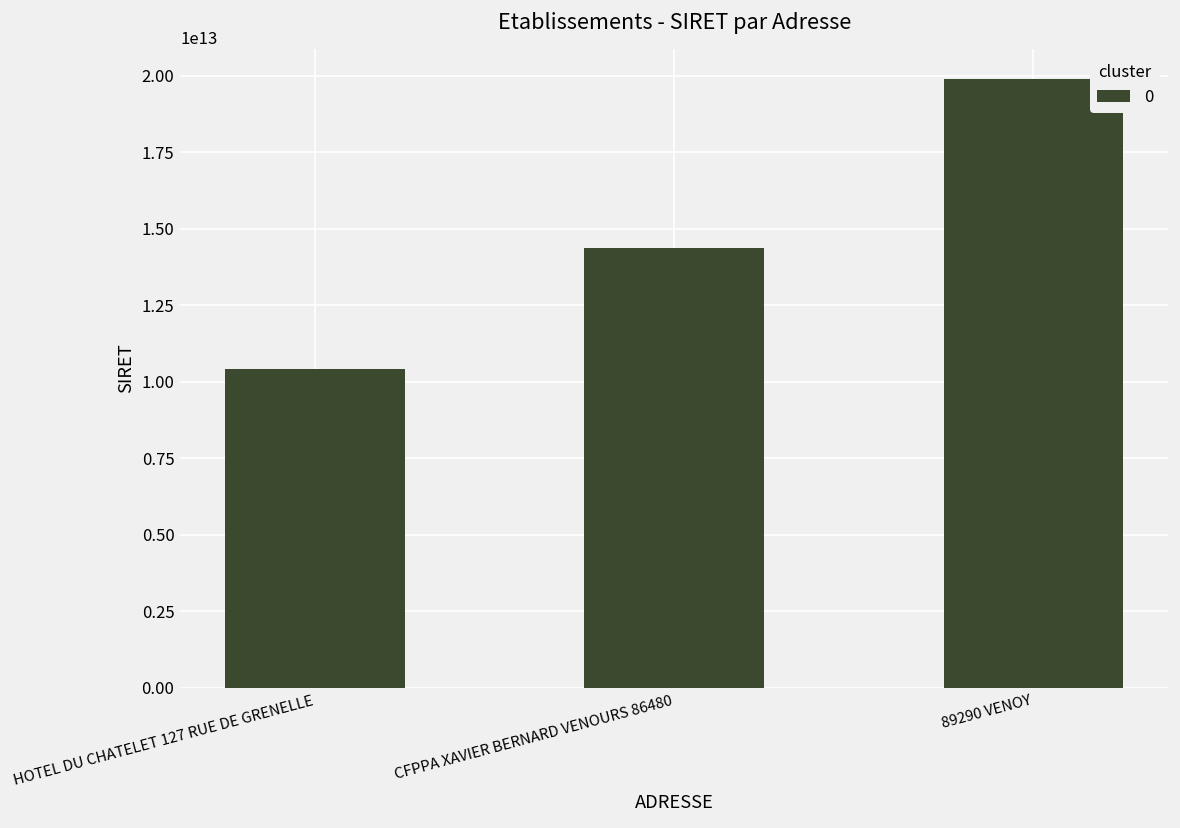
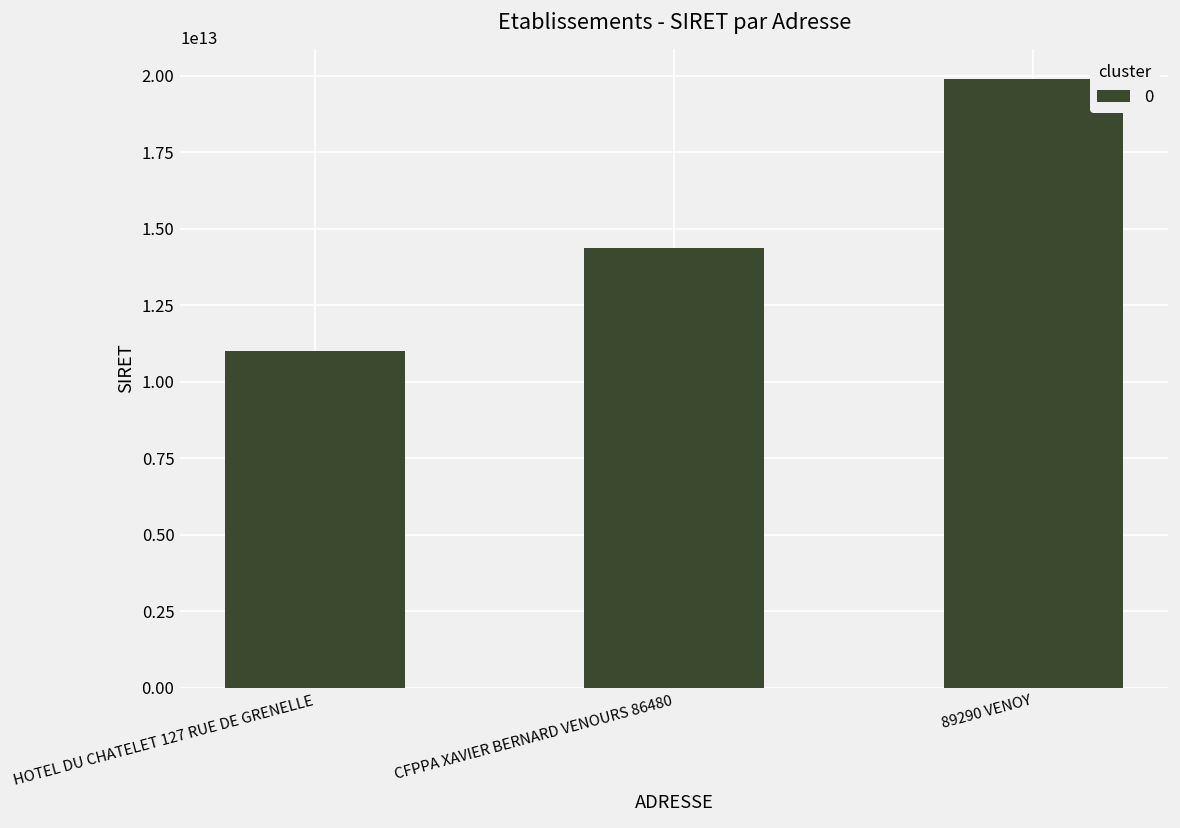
HOTEL DU CHATELET 127 RUE DE GRENELLE: 10400000000000 -> 11000000000000
